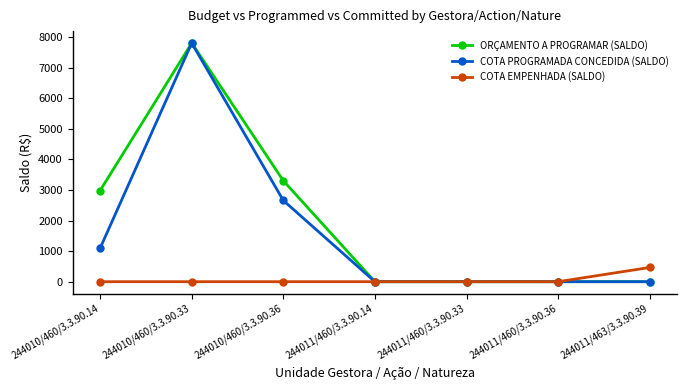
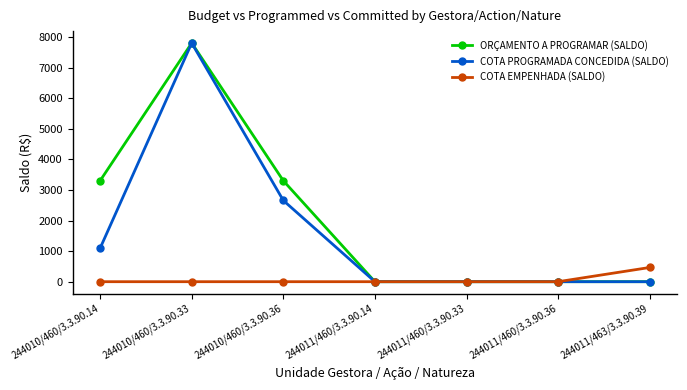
ORÇAMENTO A PROGRAMAR (SALDO), 244010/460/3.3.90.14: 3000 -> 3300
